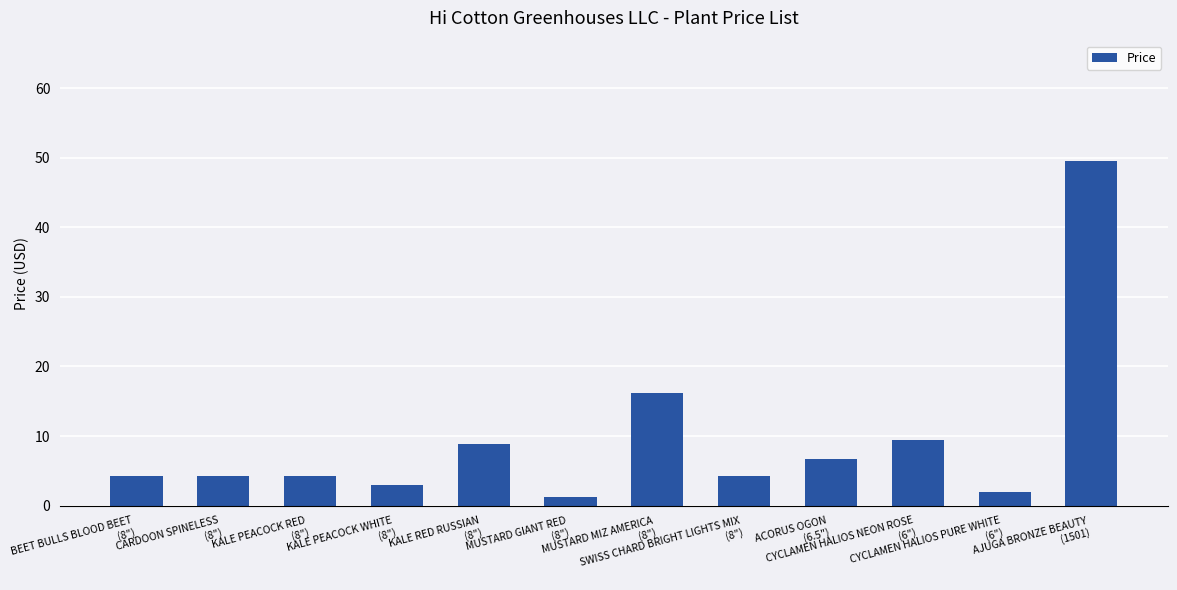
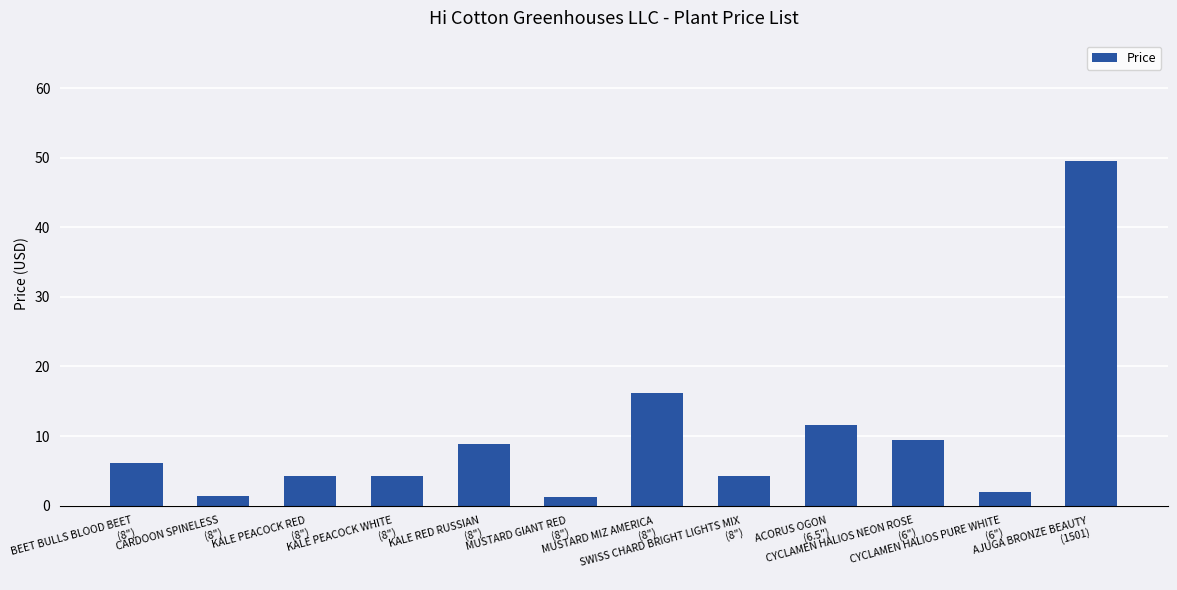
BEET BULLS BLOOD BEET (8"): 4 -> 6
CARDOON SPINELESS (8"): 4 -> 1
KALE PEACOCK WHITE (8"): 3 -> 4
ACORUS OGON (6.5"): 7 -> 12
